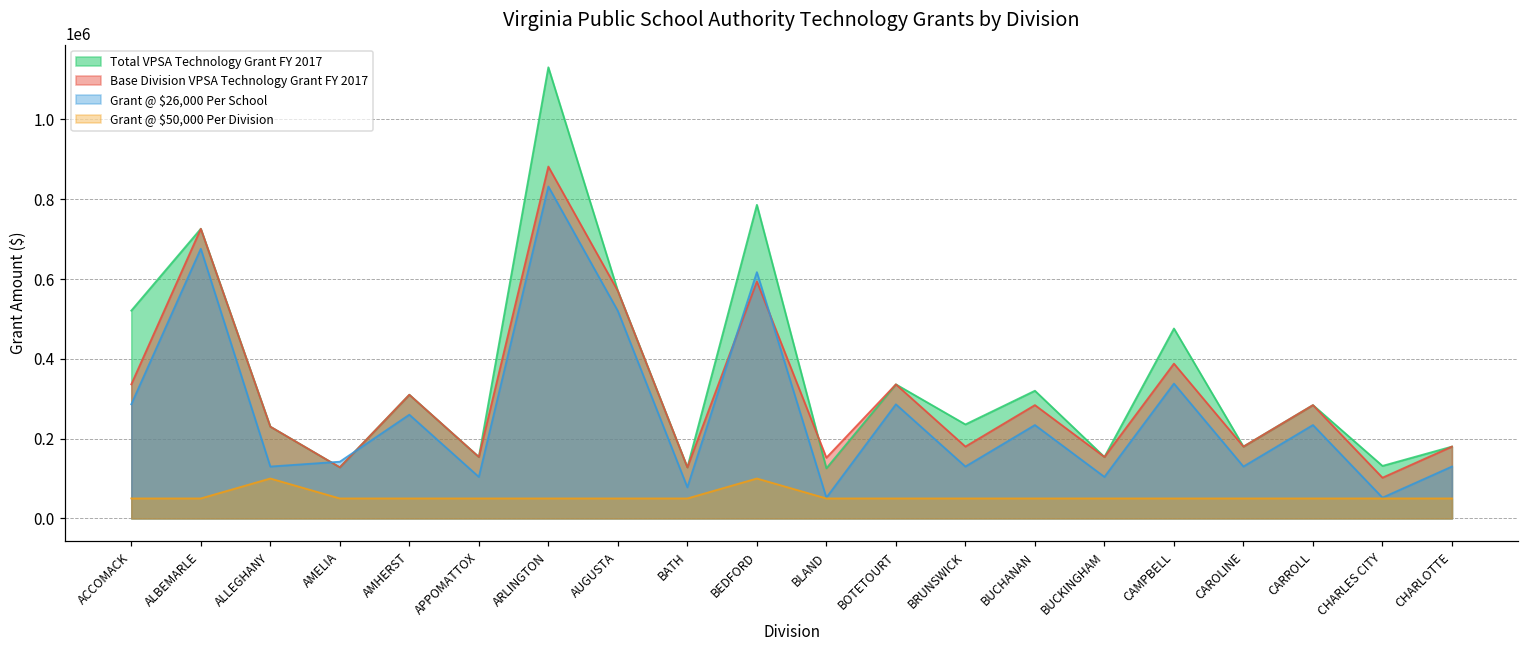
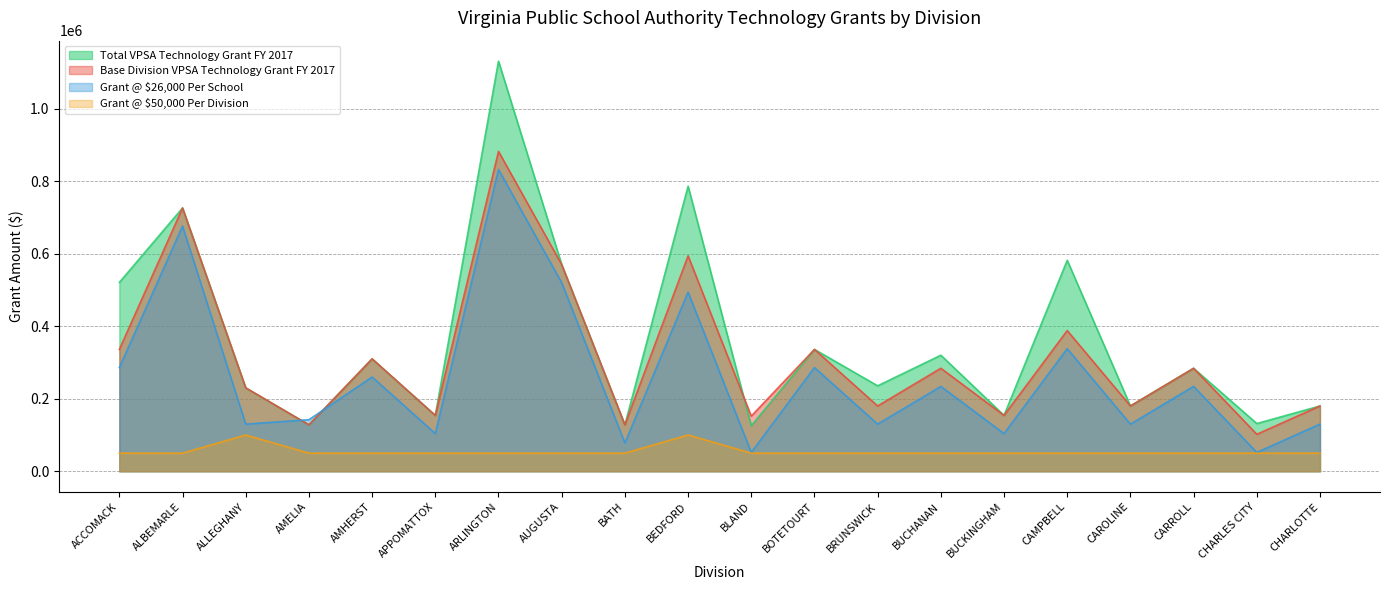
Grant @ $26,000 Per School, BEDFORD: 620000 -> 490000
Total VPSA Technology Grant FY 2017, CAMPBELL: 480000 -> 580000
